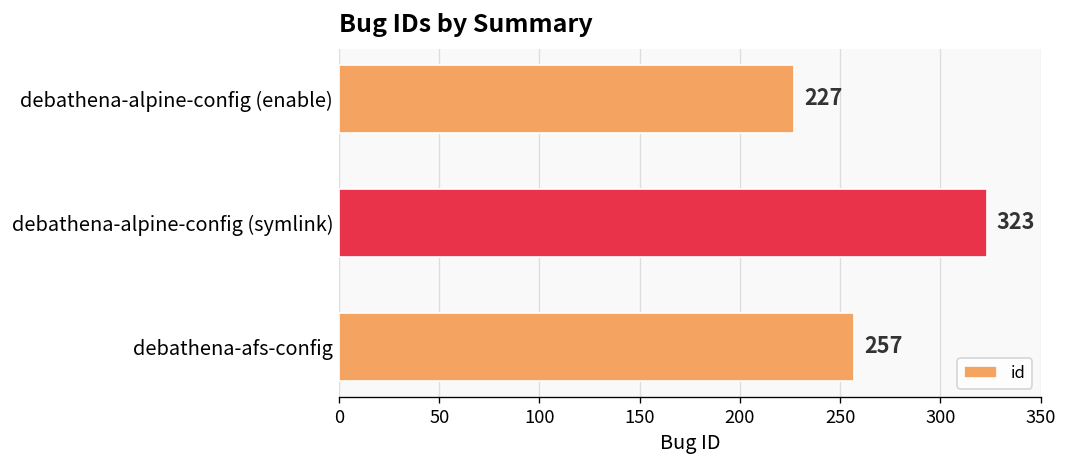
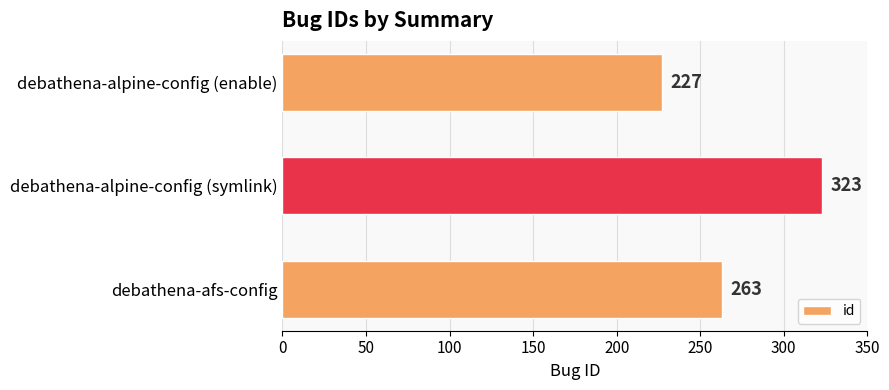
debathena-afs-config: 257 -> 263
